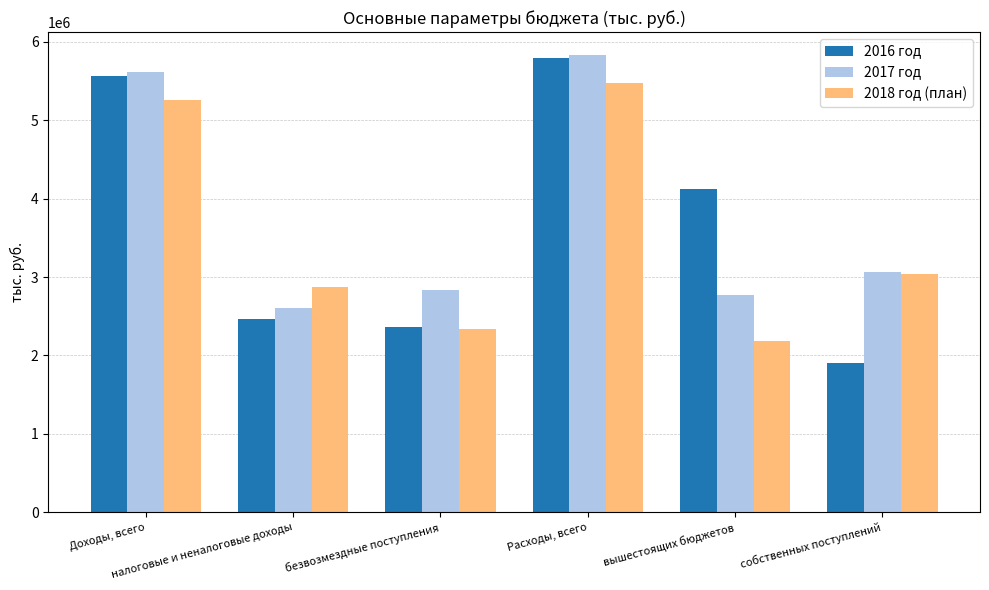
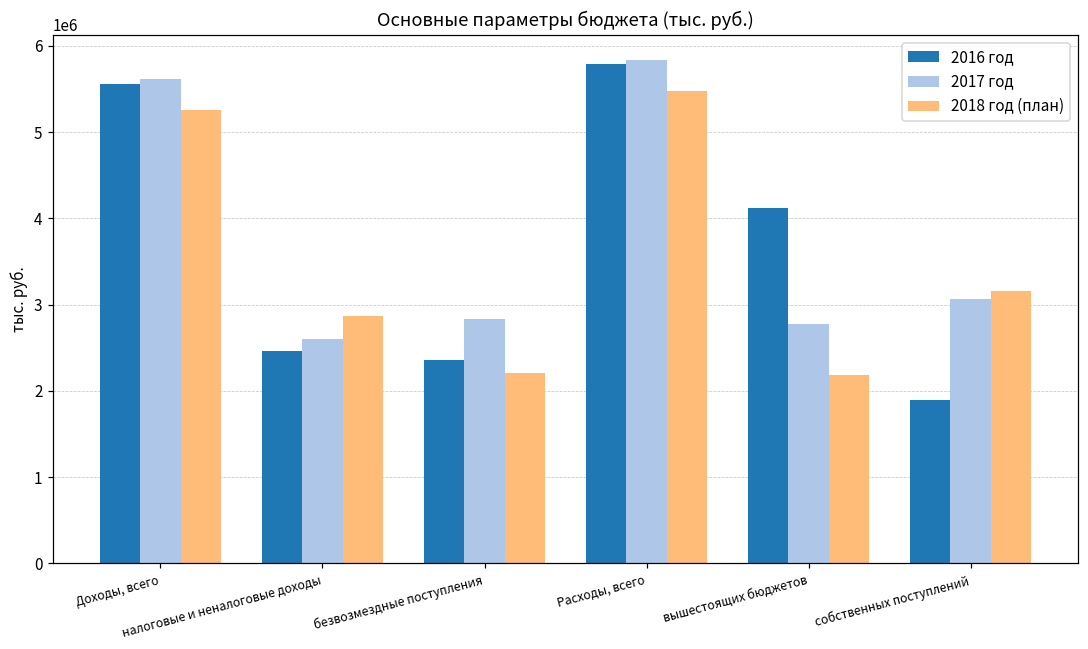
2018 год (план), безвозмездные поступления: 2300000 -> 2200000
2018 год (план), собственных поступлений: 3000000 -> 3200000
